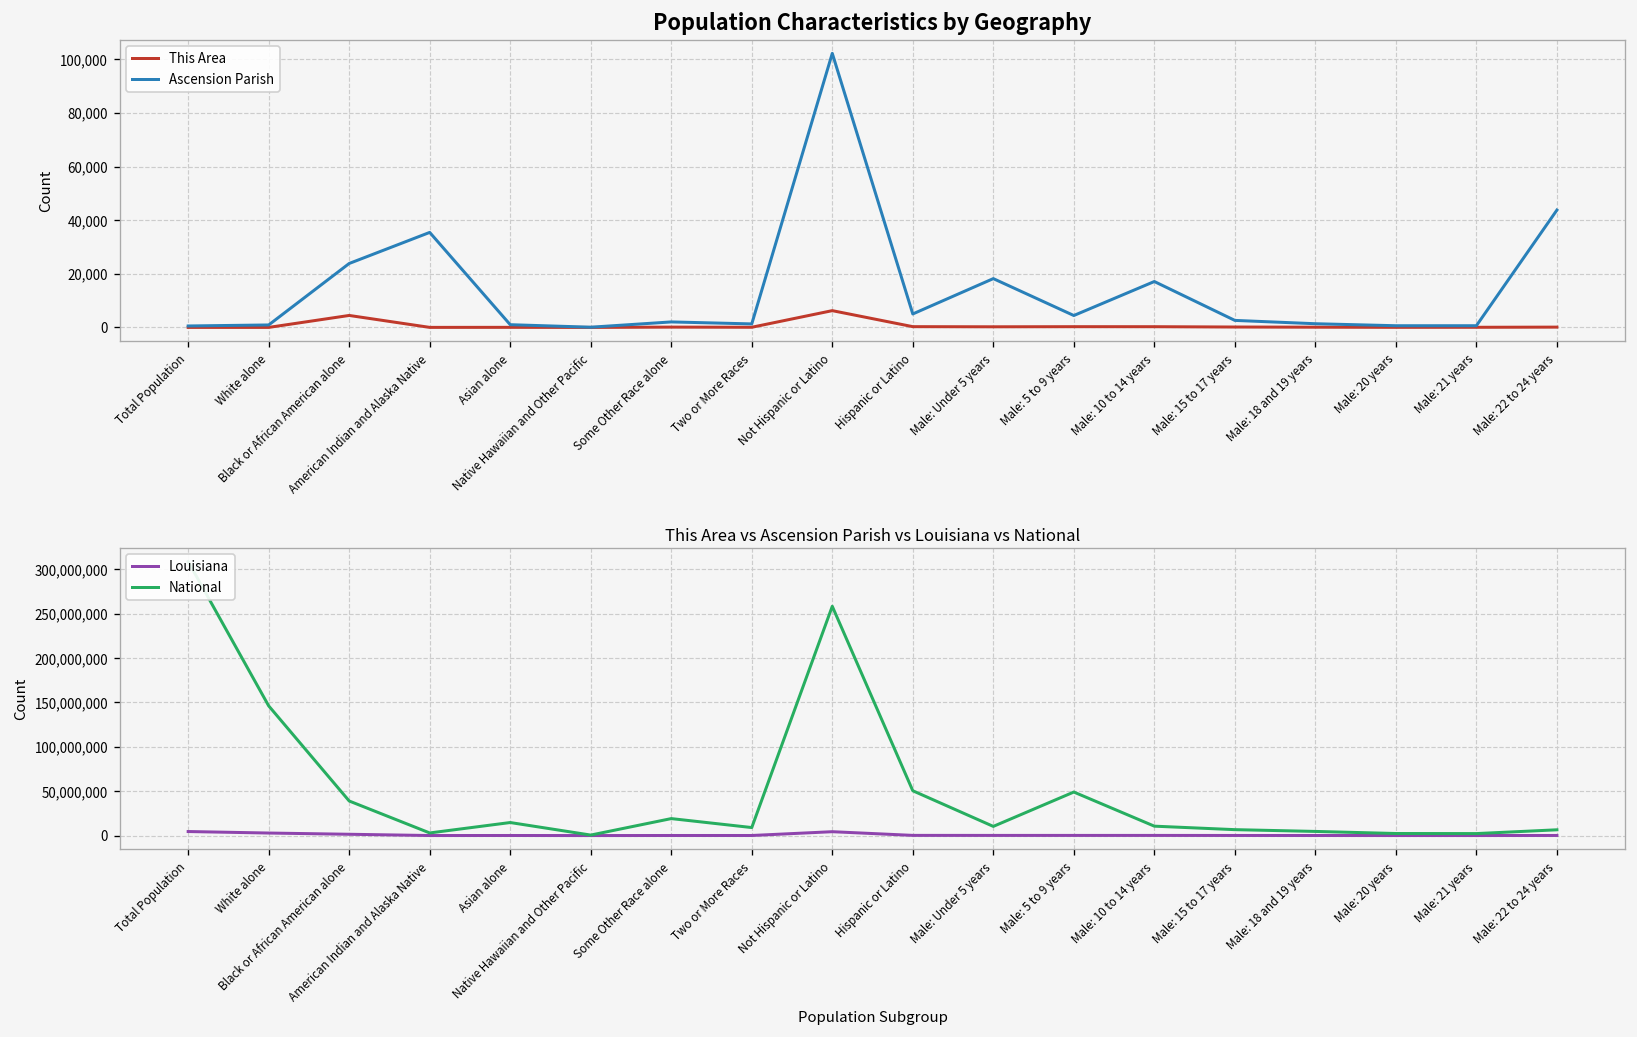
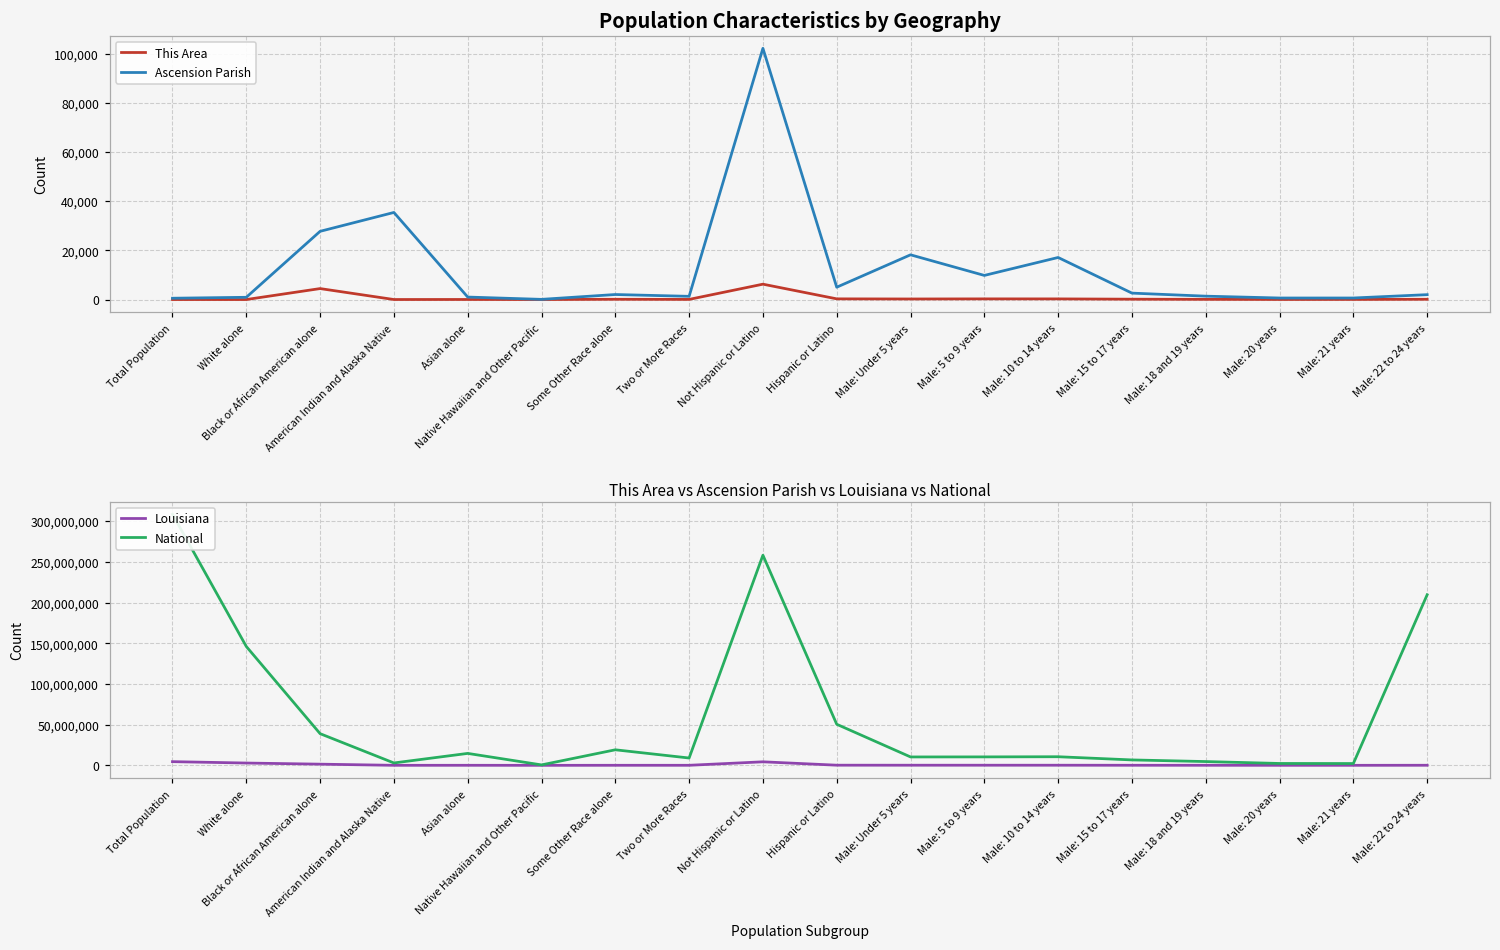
Population Characteristics by Geography, Ascension Parish, Black or African American alone: 24,000 -> 28,000
Population Characteristics by Geography, Ascension Parish, Male: 5 to 9 years: 4,000 -> 10,000
Population Characteristics by Geography, Ascension Parish, Male: 22 to 24 years: 44,000 -> 2,000
This Area vs Ascension Parish vs Louisiana vs National, National, Male: 5 to 9 years: 50,000,000 -> 10,000,000
This Area vs Ascension Parish vs Louisiana vs National, National, Male: 22 to 24 years: 10,000,000 -> 210,000,000
